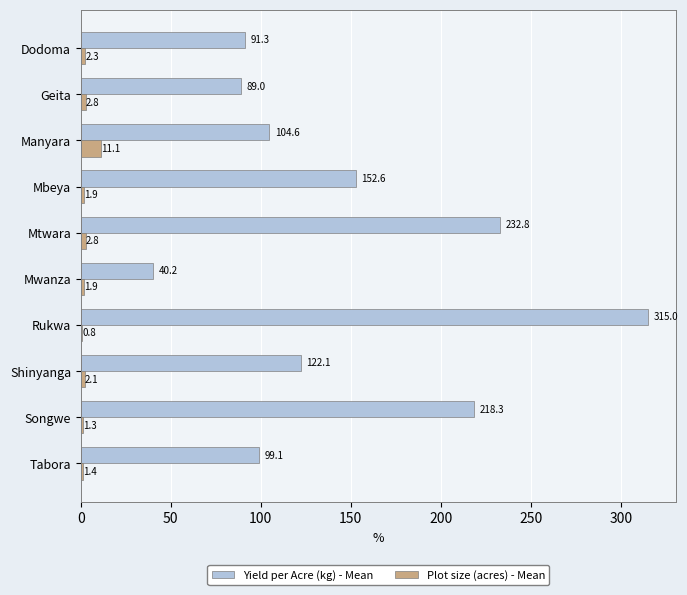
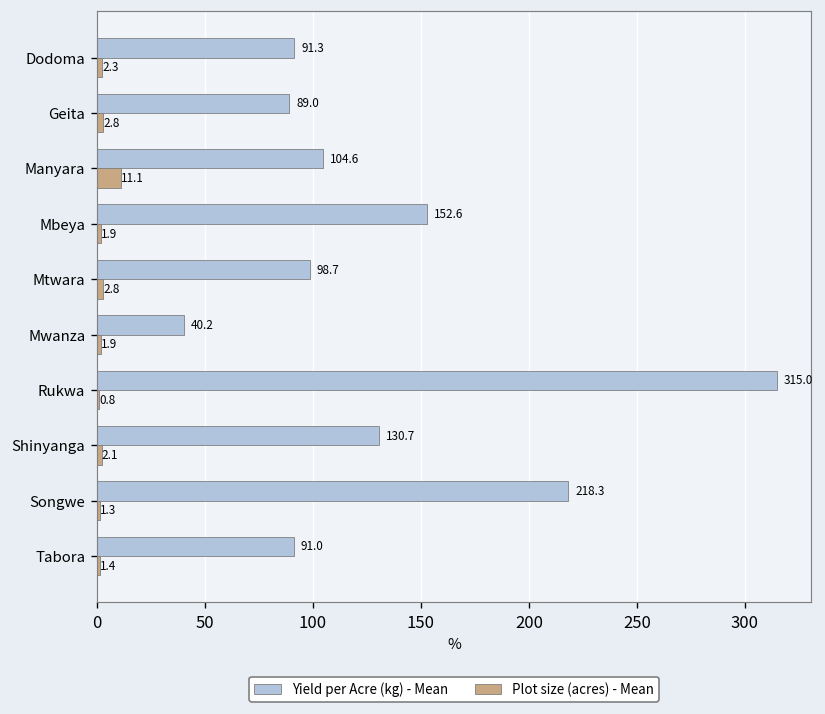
Yield per Acre (kg) - Mean, Mtwara: 232.8 -> 98.7
Yield per Acre (kg) - Mean, Shinyanga: 122.1 -> 130.7
Yield per Acre (kg) - Mean, Tabora: 99.1 -> 91.0
